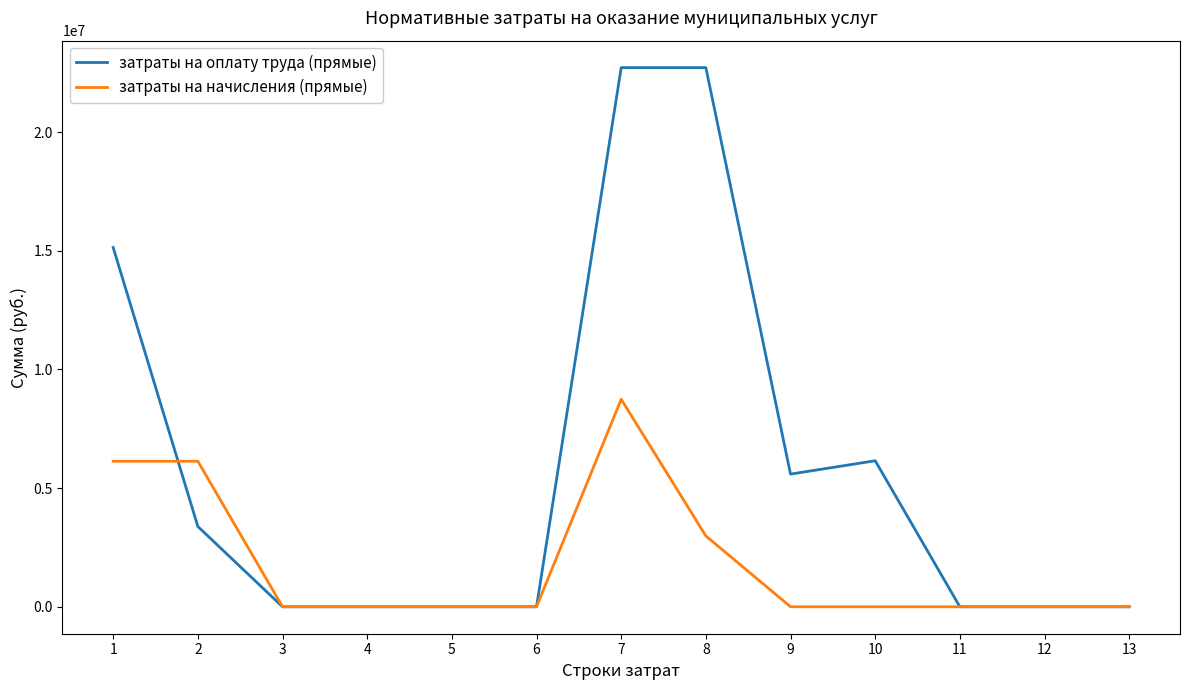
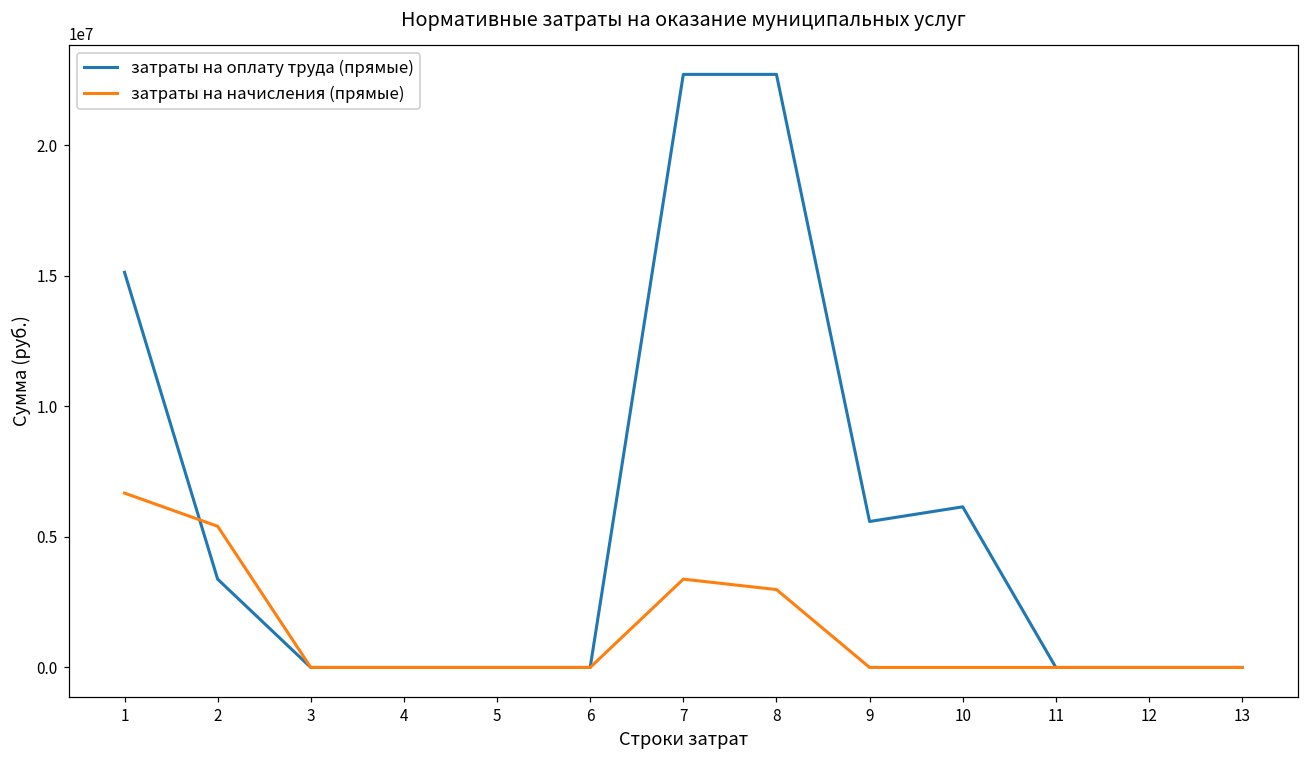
затраты на начисления (прямые), 1: 6100000 -> 6700000
затраты на начисления (прямые), 2: 6100000 -> 5400000
затраты на начисления (прямые), 7: 8700000 -> 3400000
